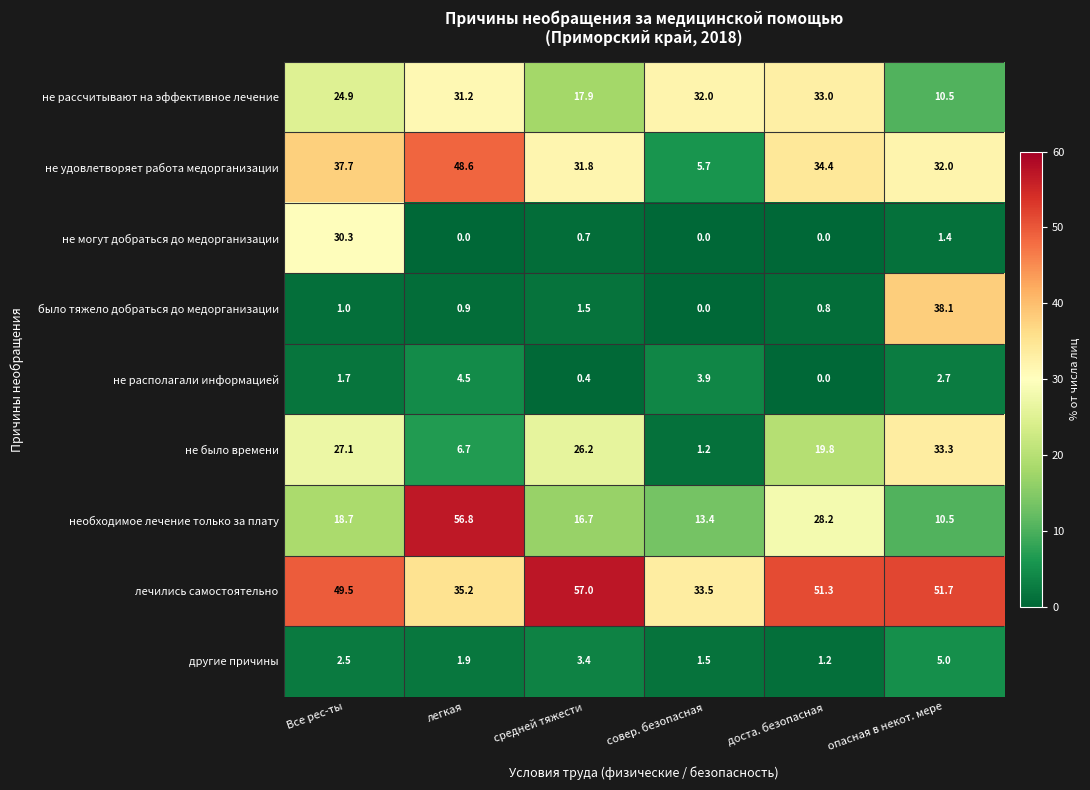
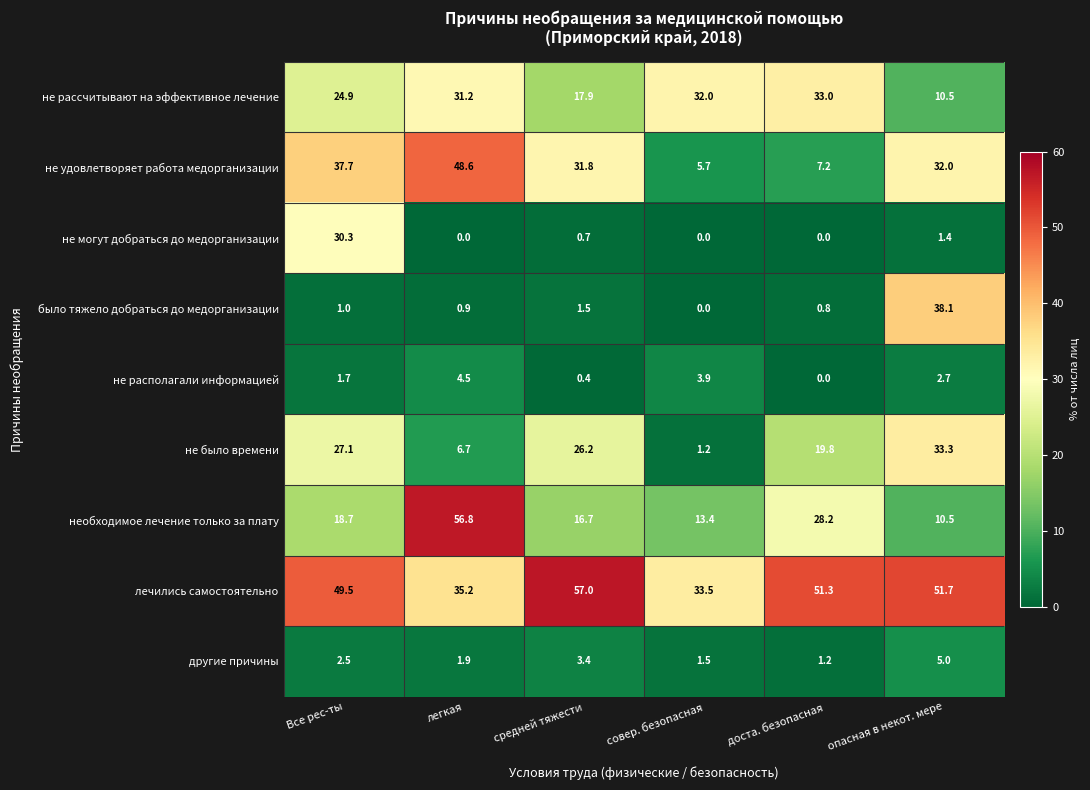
не удовлетворяет работа медорганизации, доста. безопасная: 34.4 -> 7.2
